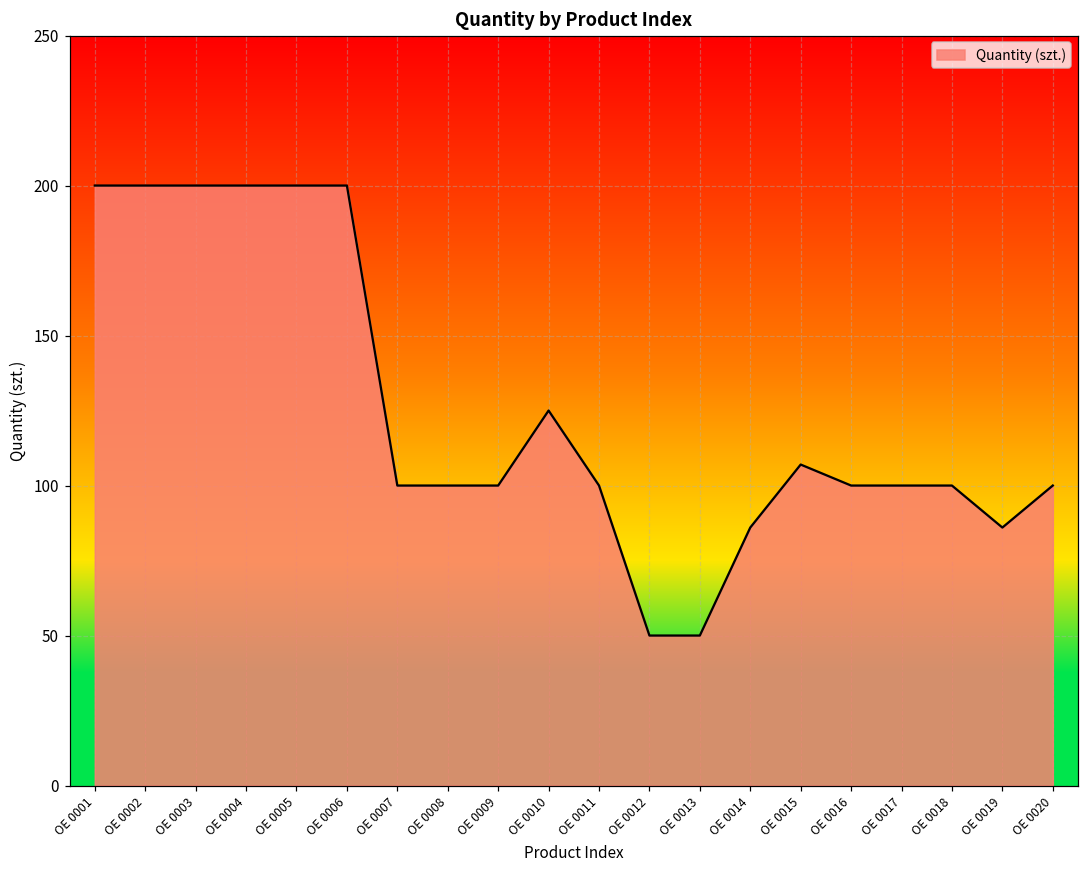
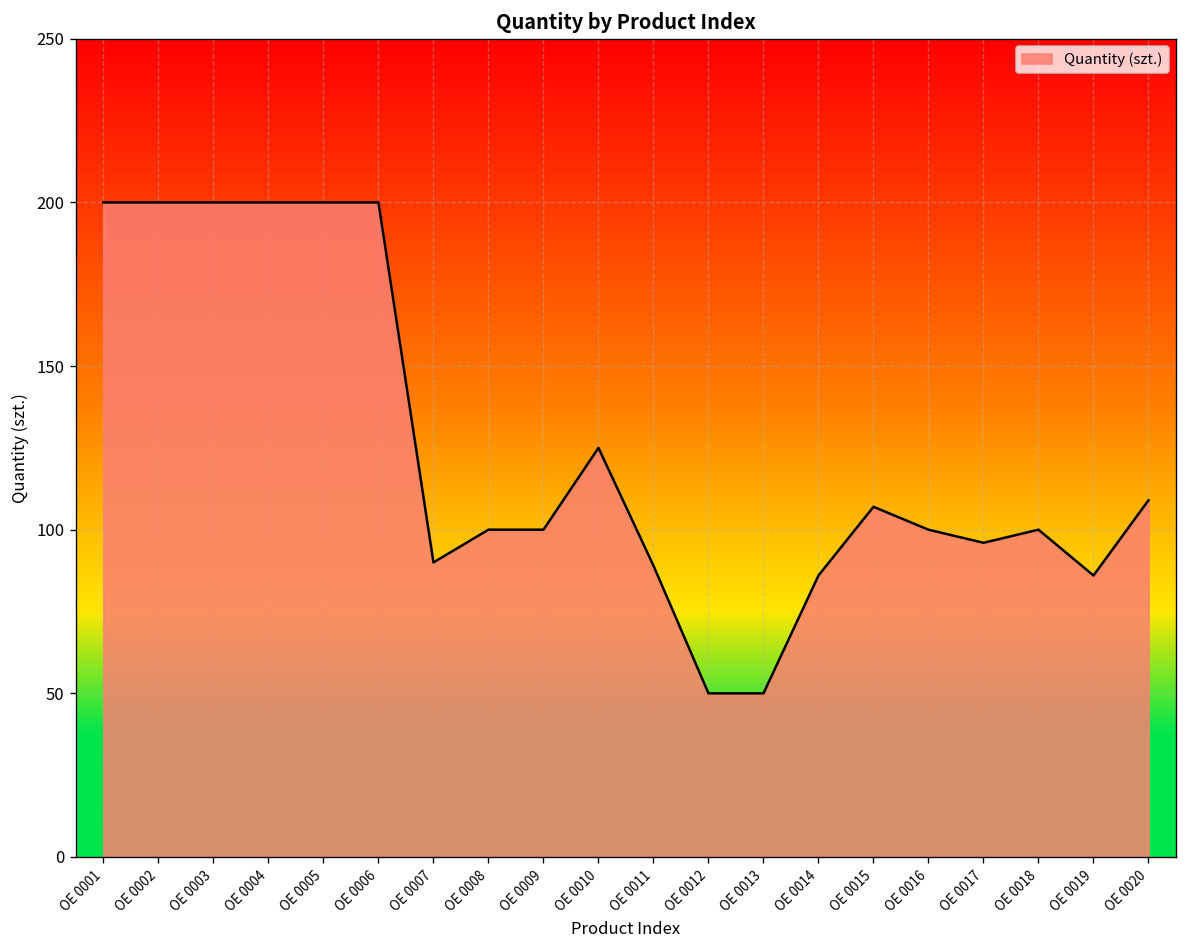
OE 0007: 100 -> 90
OE 0011: 100 -> 89
OE 0017: 100 -> 96
OE 0020: 100 -> 109
